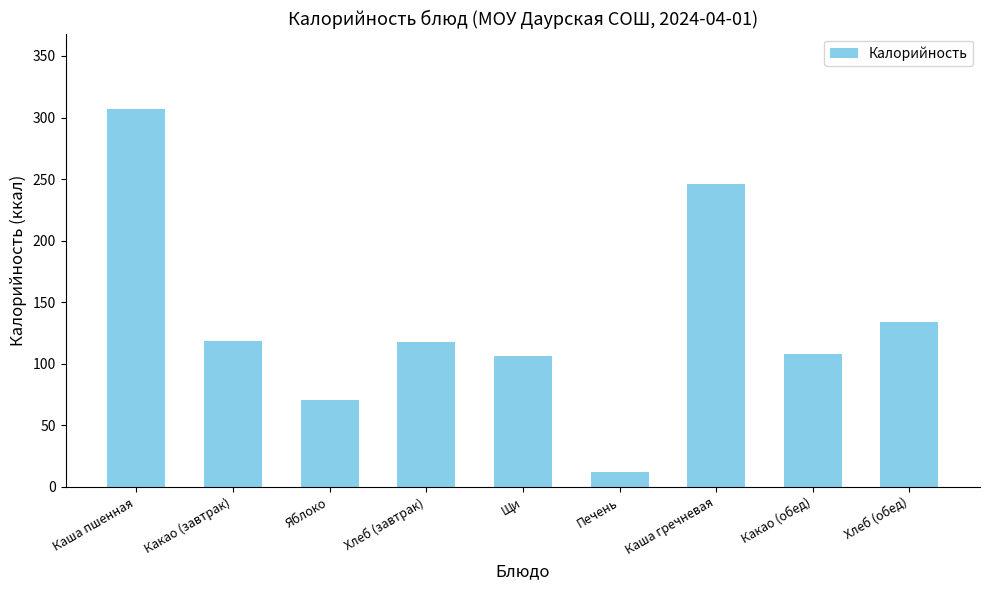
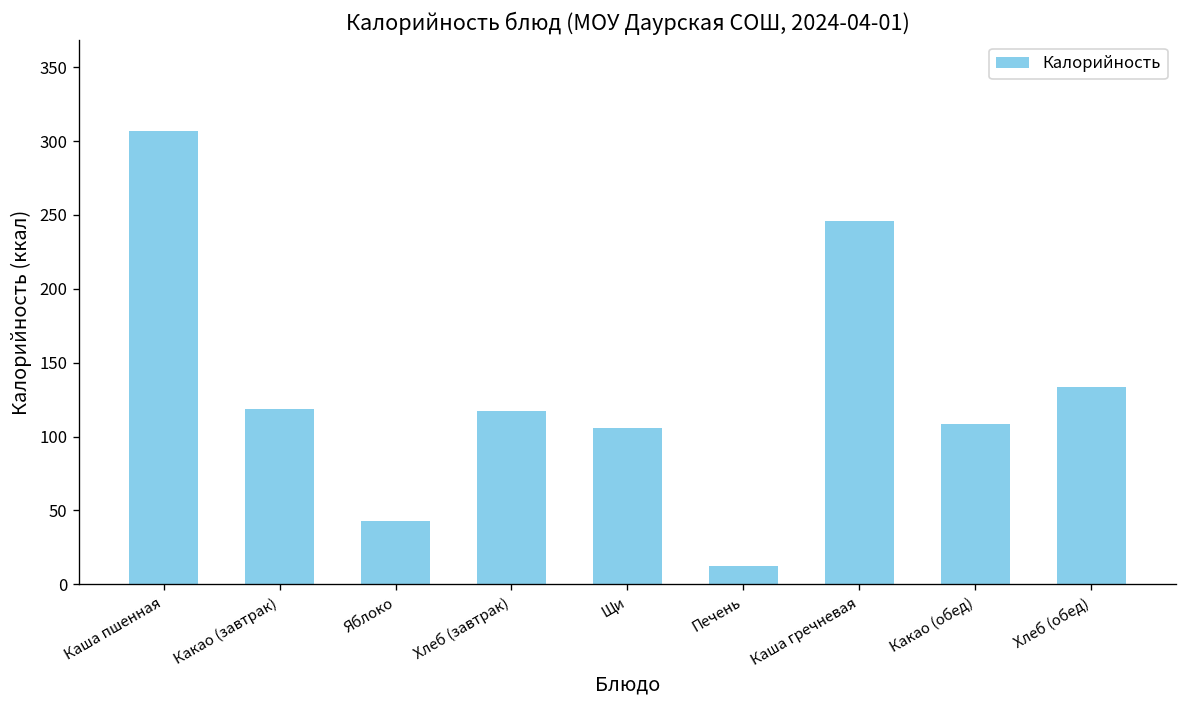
Яблоко: 71 -> 43
